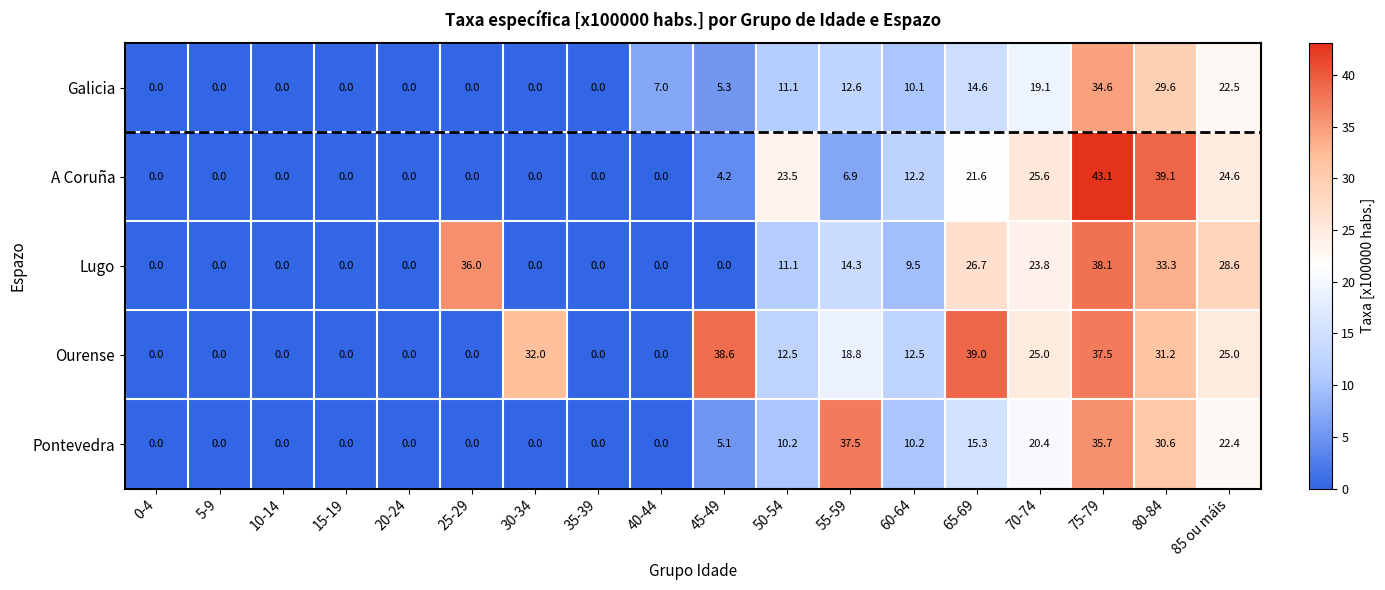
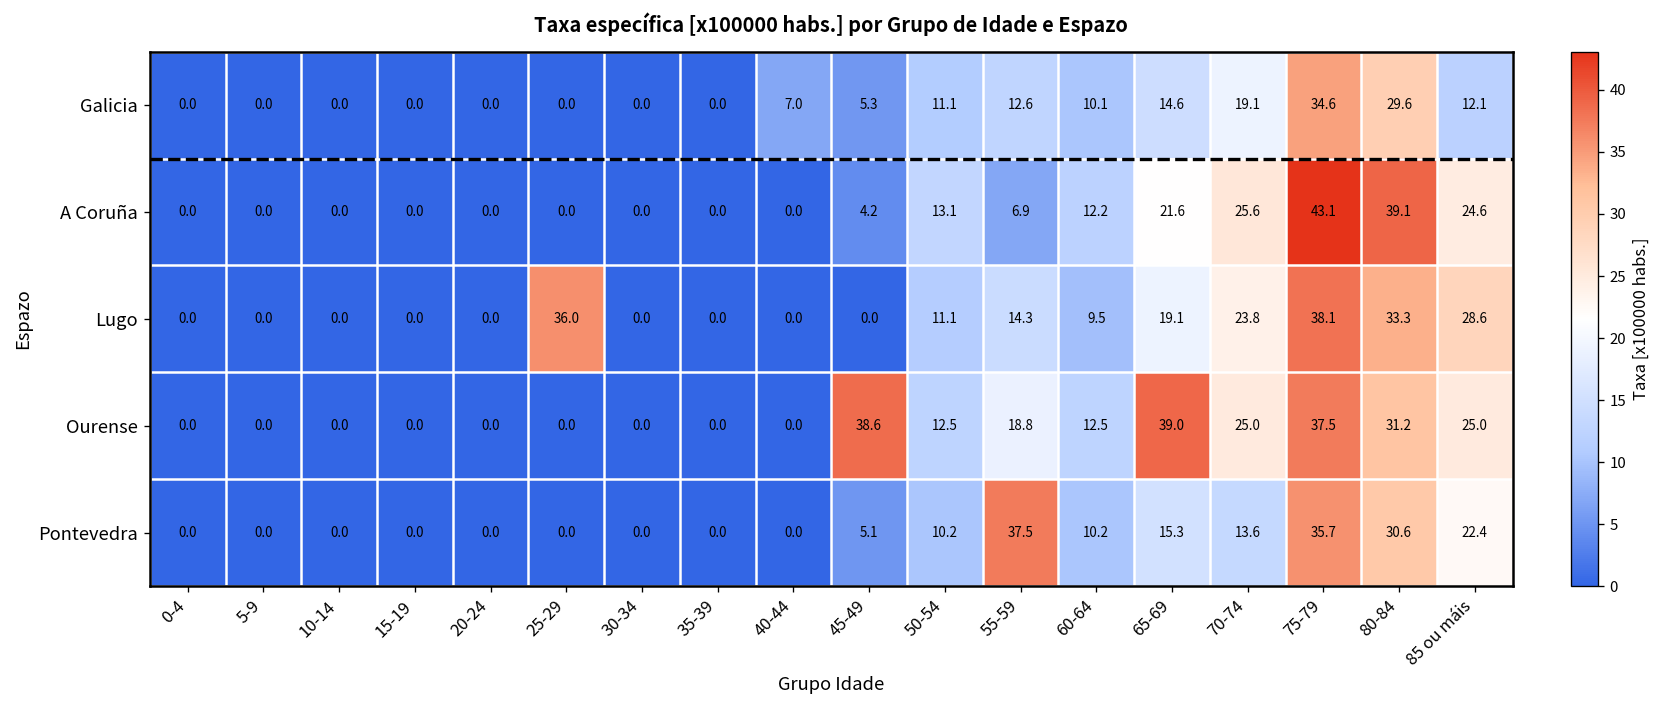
Galicia, 85 ou máis: 22.5 -> 12.1
A Coruña, 50-54: 23.5 -> 13.1
Lugo, 65-69: 26.7 -> 19.1
Ourense, 30-34: 32.0 -> 0.0
Pontevedra, 70-74: 20.4 -> 13.6
